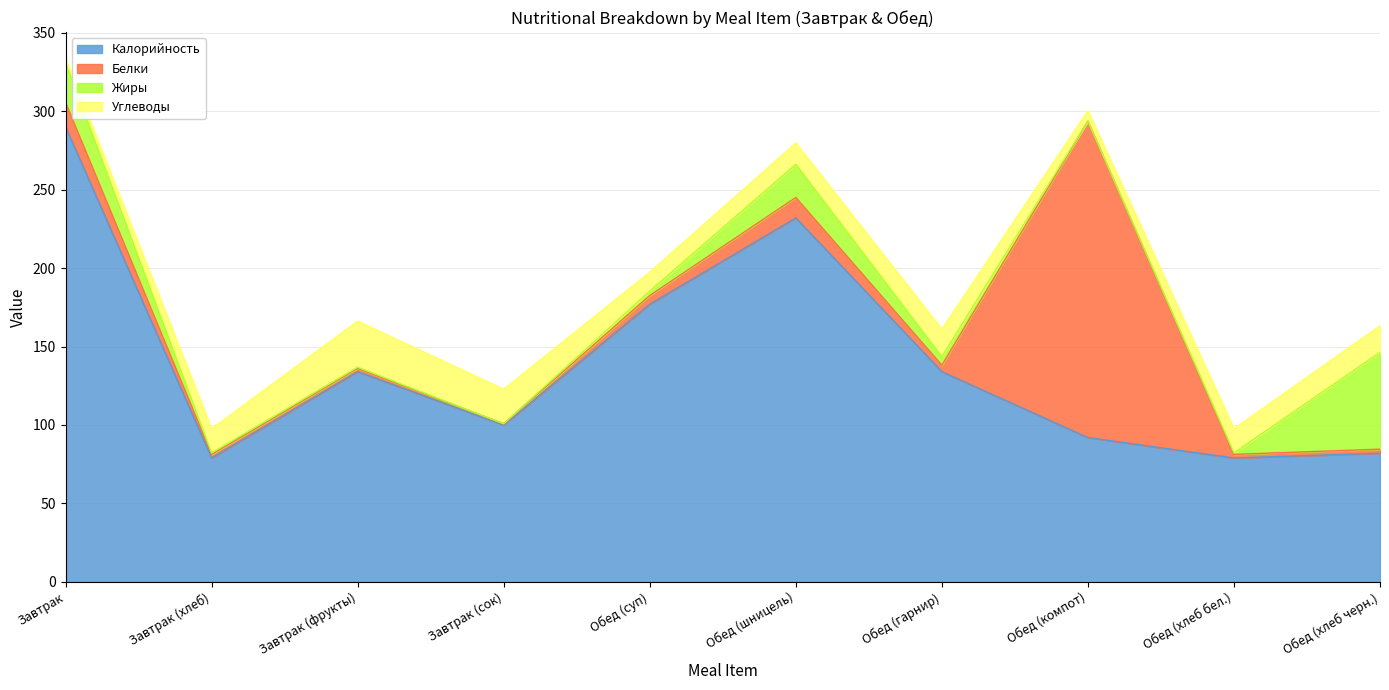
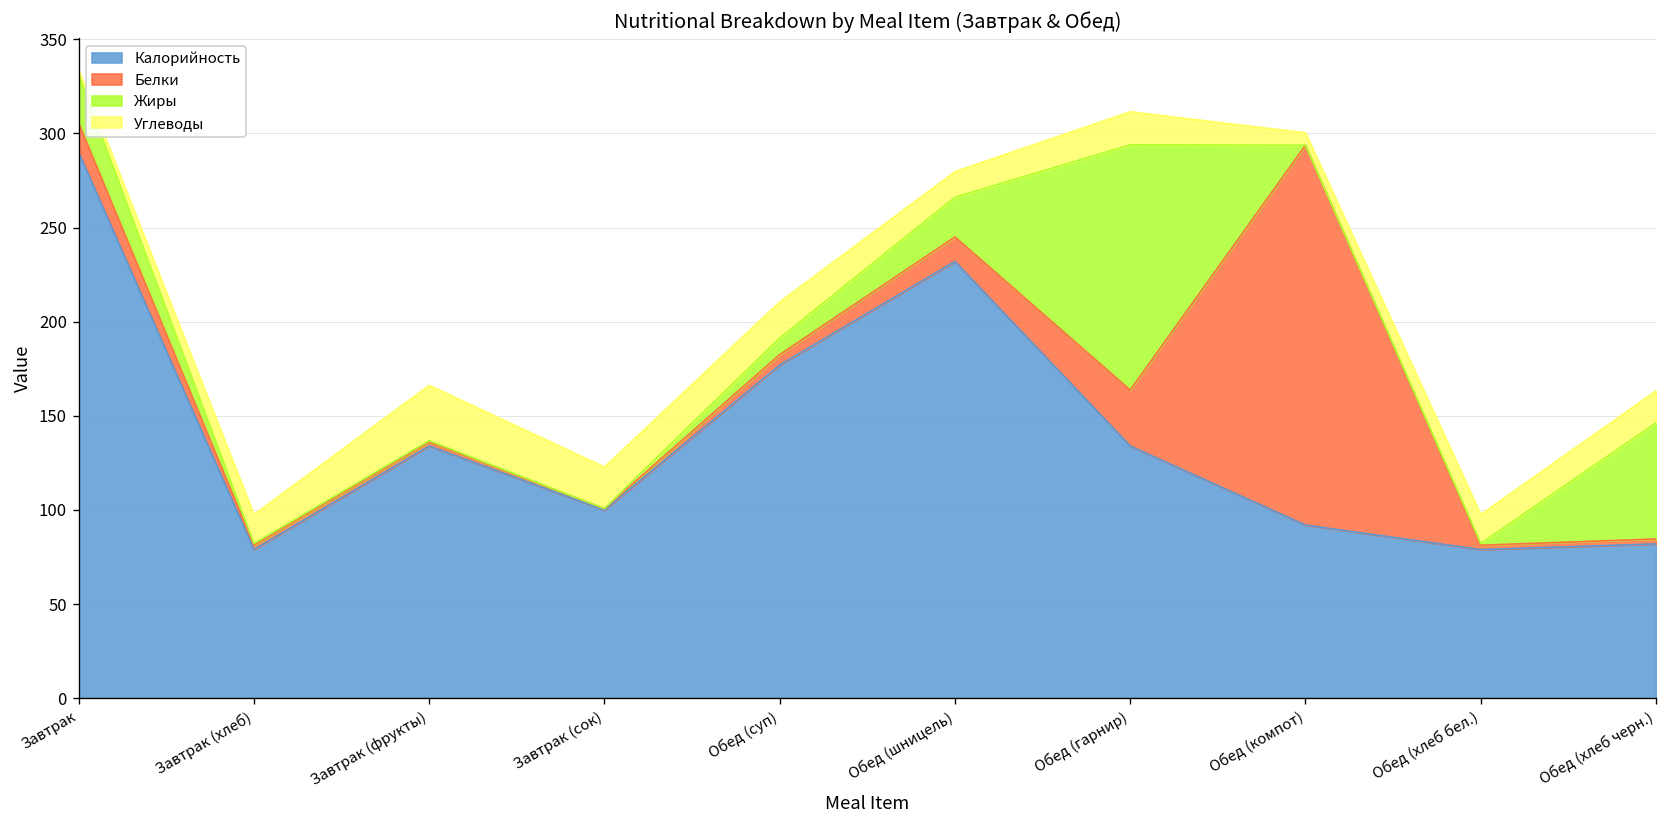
Жиры, Обед (суп): 3 -> 9
Углеводы, Обед (суп): 12 -> 19
Белки, Обед (гарнир): 4 -> 30
Жиры, Обед (гарнир): 5 -> 130
